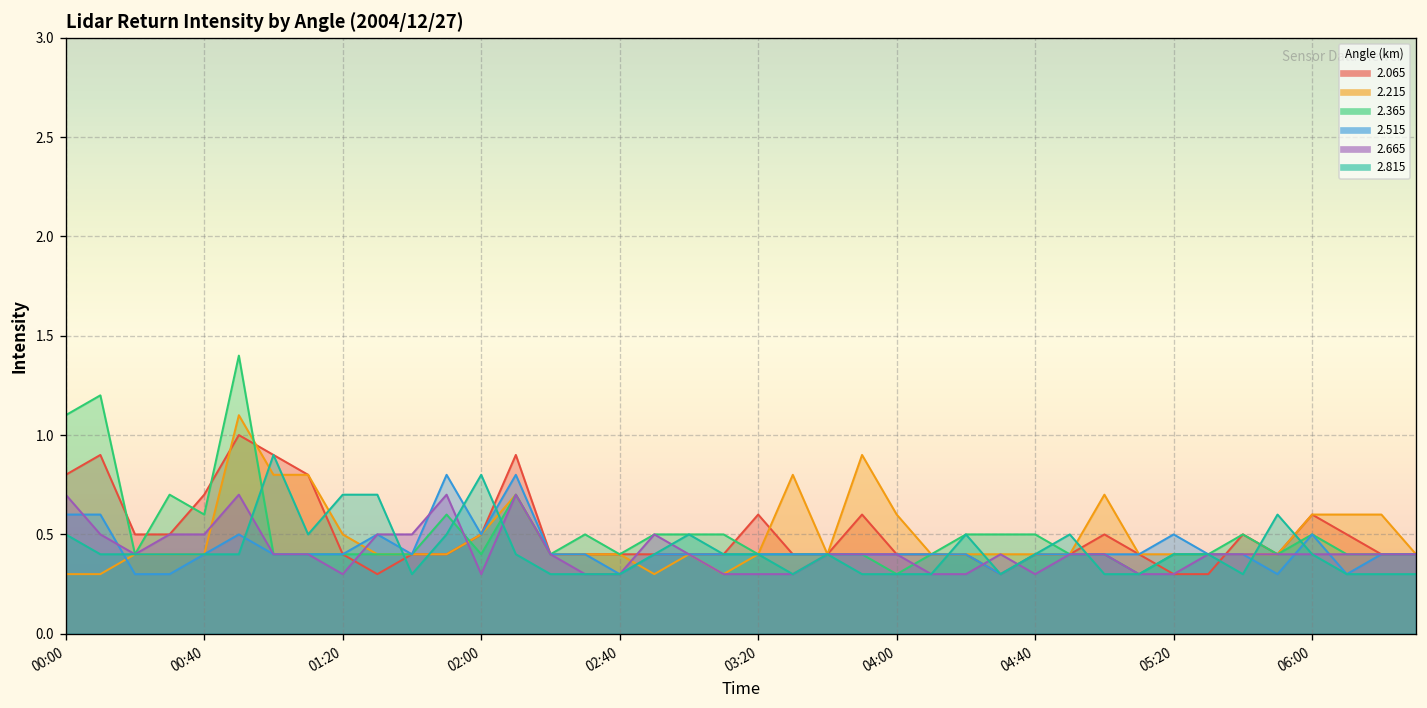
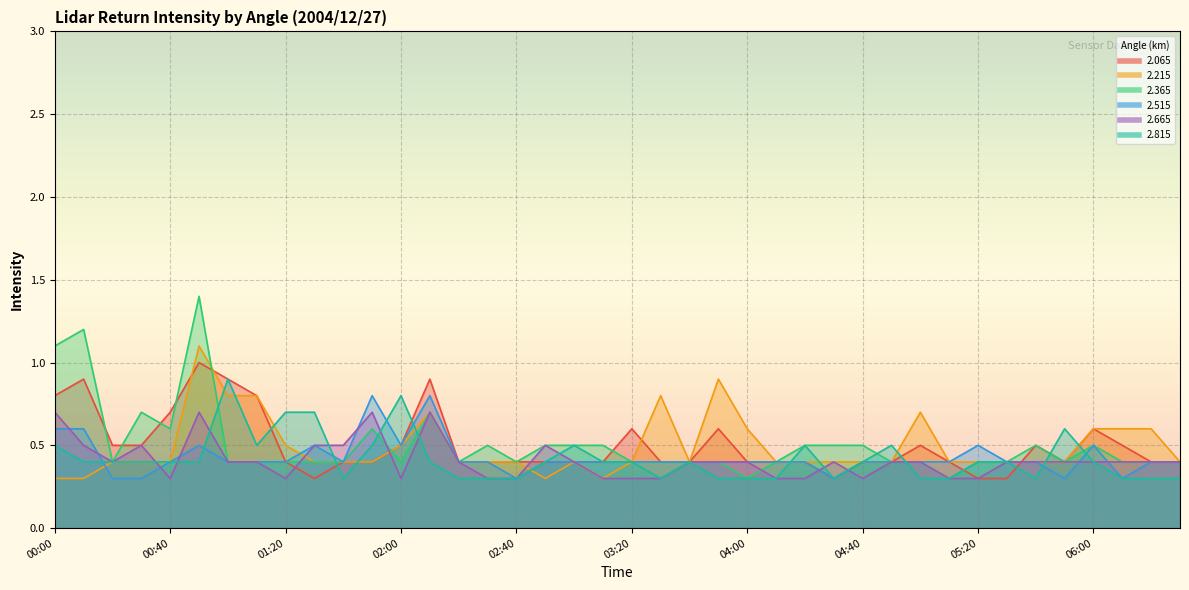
2.665, 00:40: 0.5 -> 0.3
